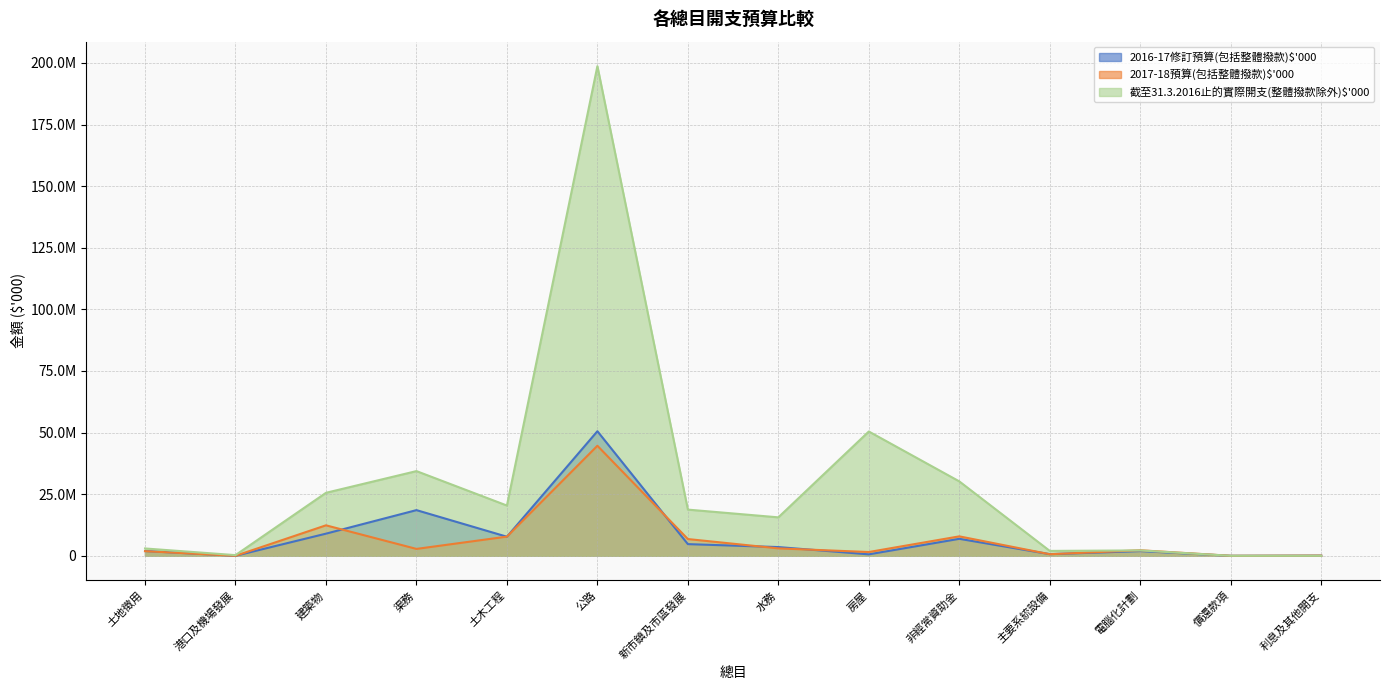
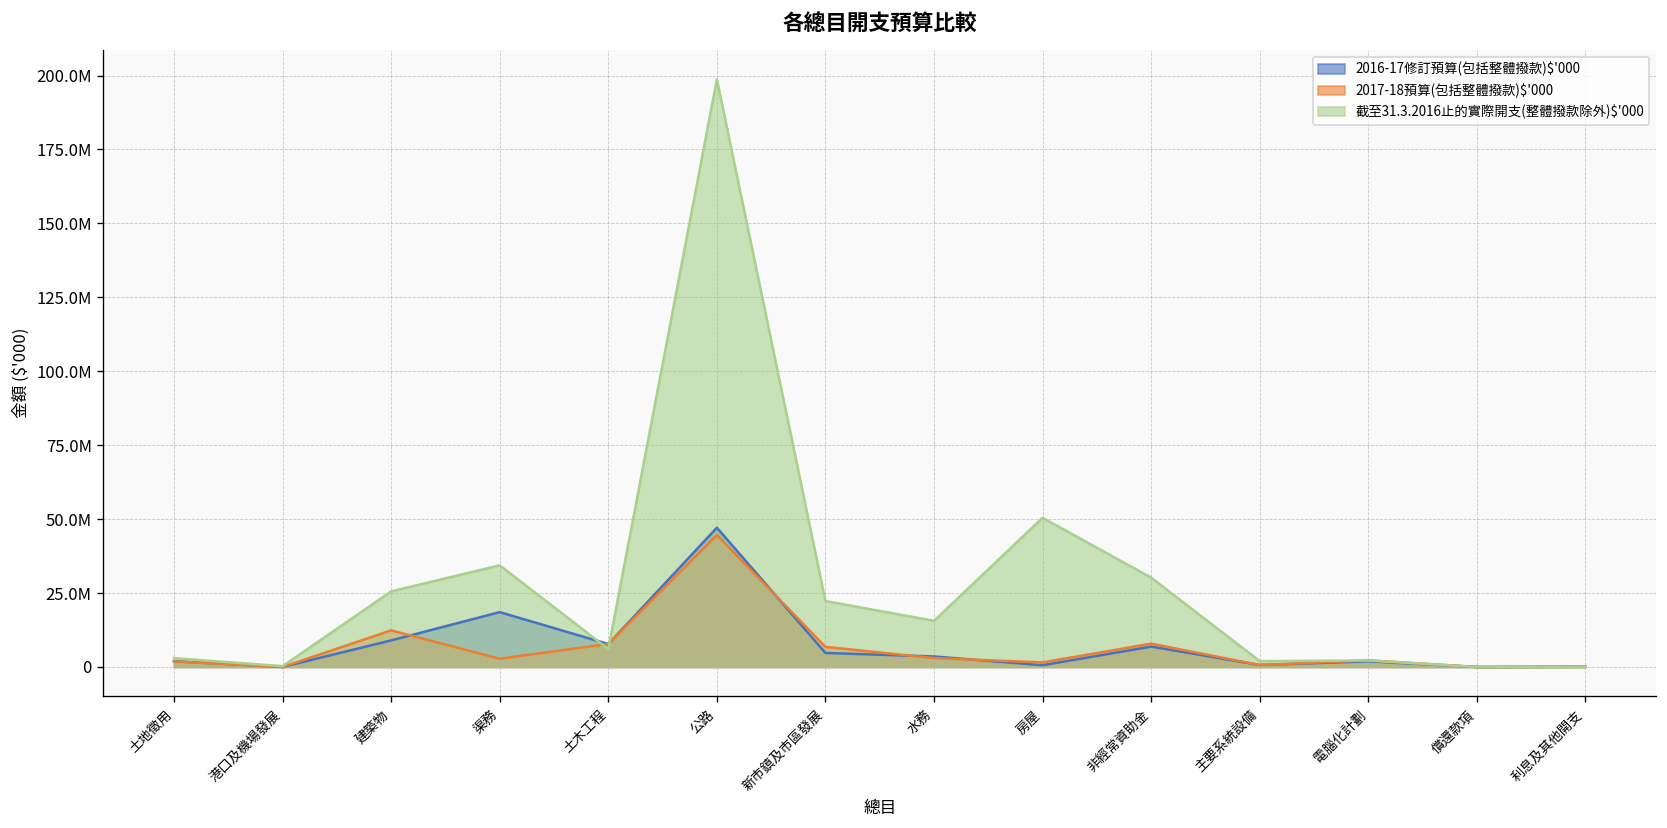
截至31.3.2016止的實際開支(整體撥款除外)$'000, 土木工程: 20000000 -> 6000000
2016-17修訂預算(包括整體撥款)$'000, 公路: 51000000 -> 47000000
截至31.3.2016止的實際開支(整體撥款除外)$'000, 新市鎮及市區發展: 19000000 -> 22000000
